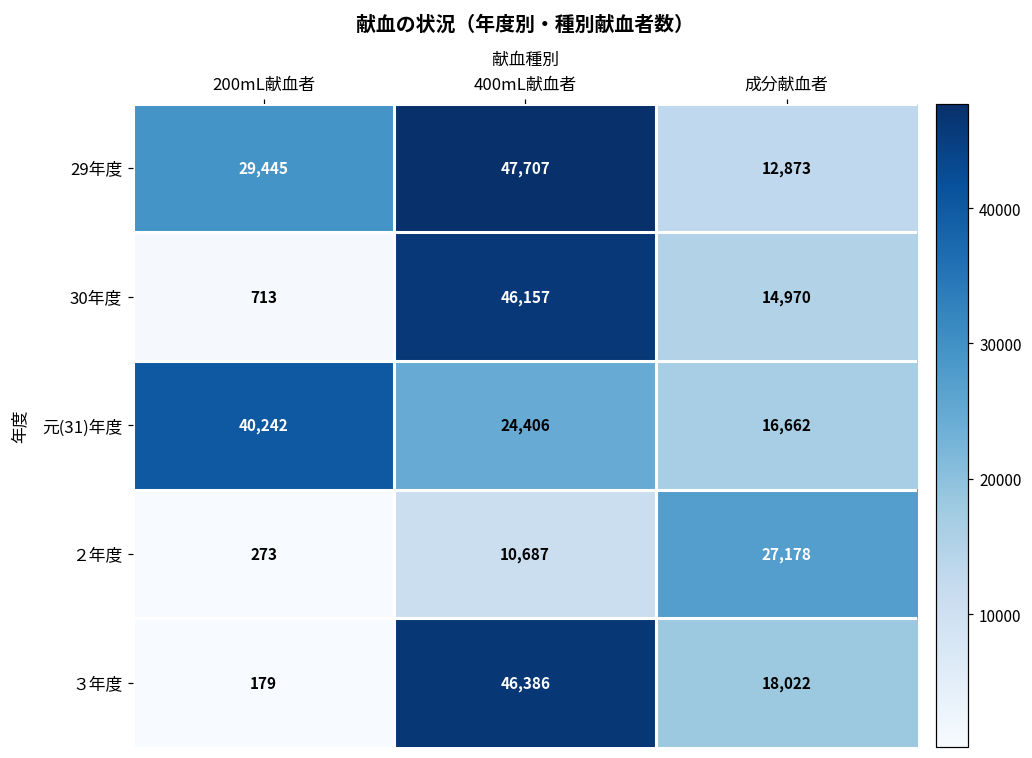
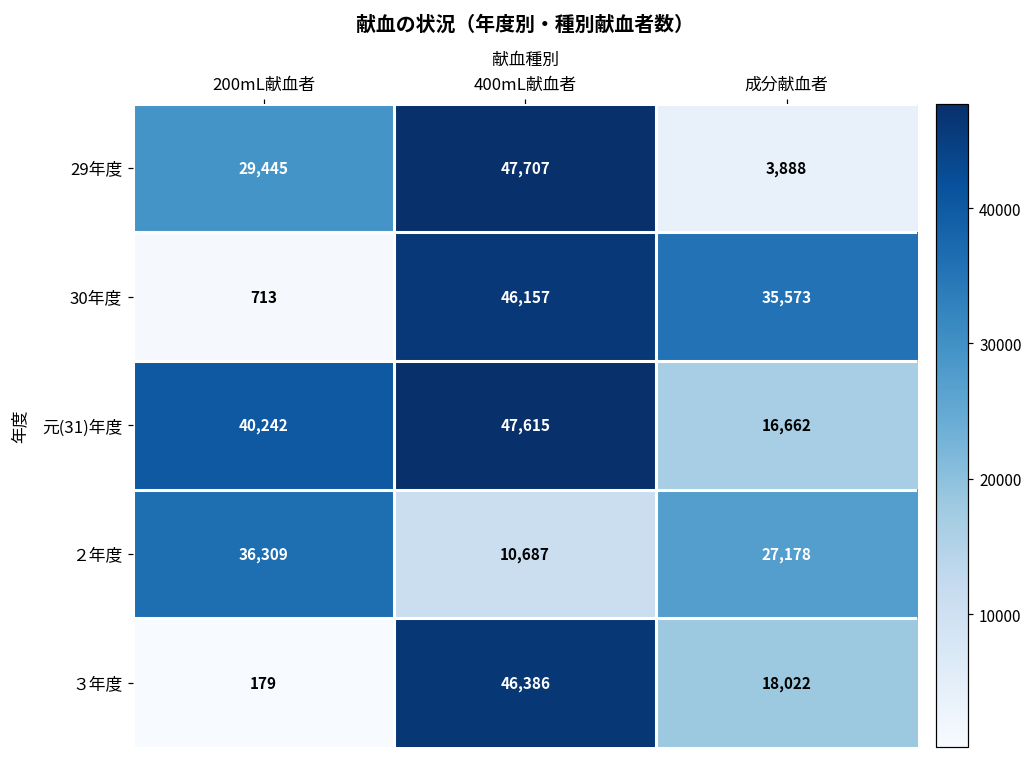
29年度, 成分献血者: 12,873 -> 3,888
30年度, 成分献血者: 14,970 -> 35,573
元(31)年度, 400mL献血者: 24,406 -> 47,615
２年度, 200mL献血者: 273 -> 36,309
